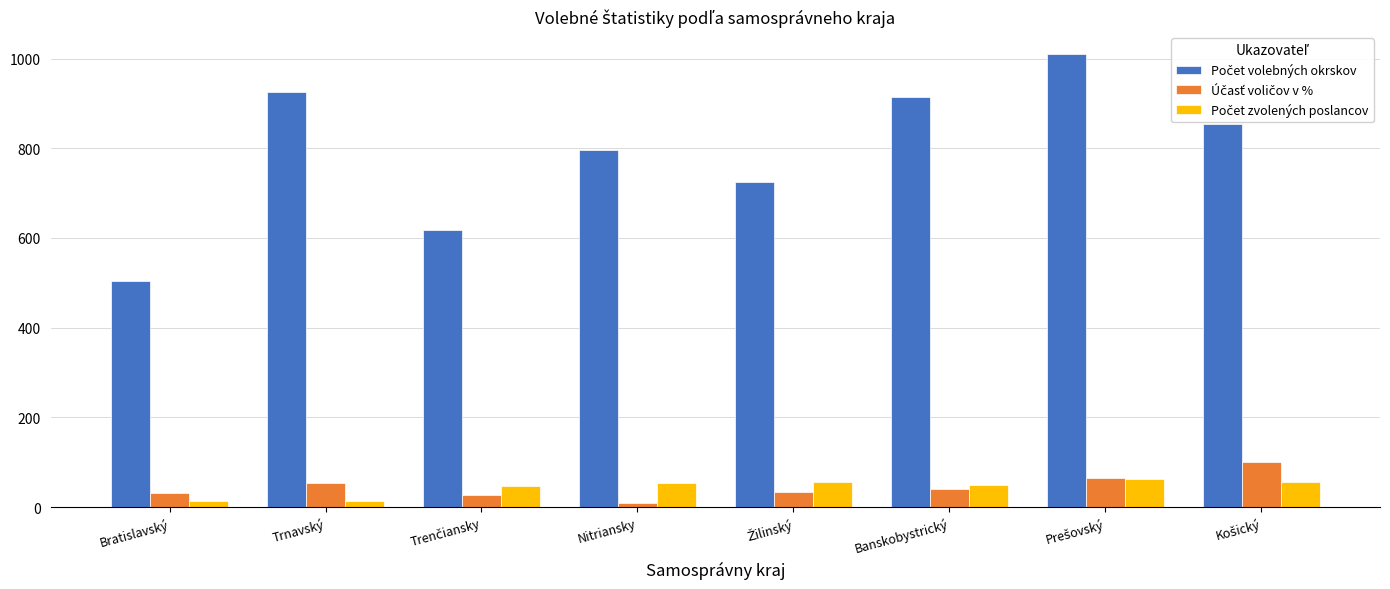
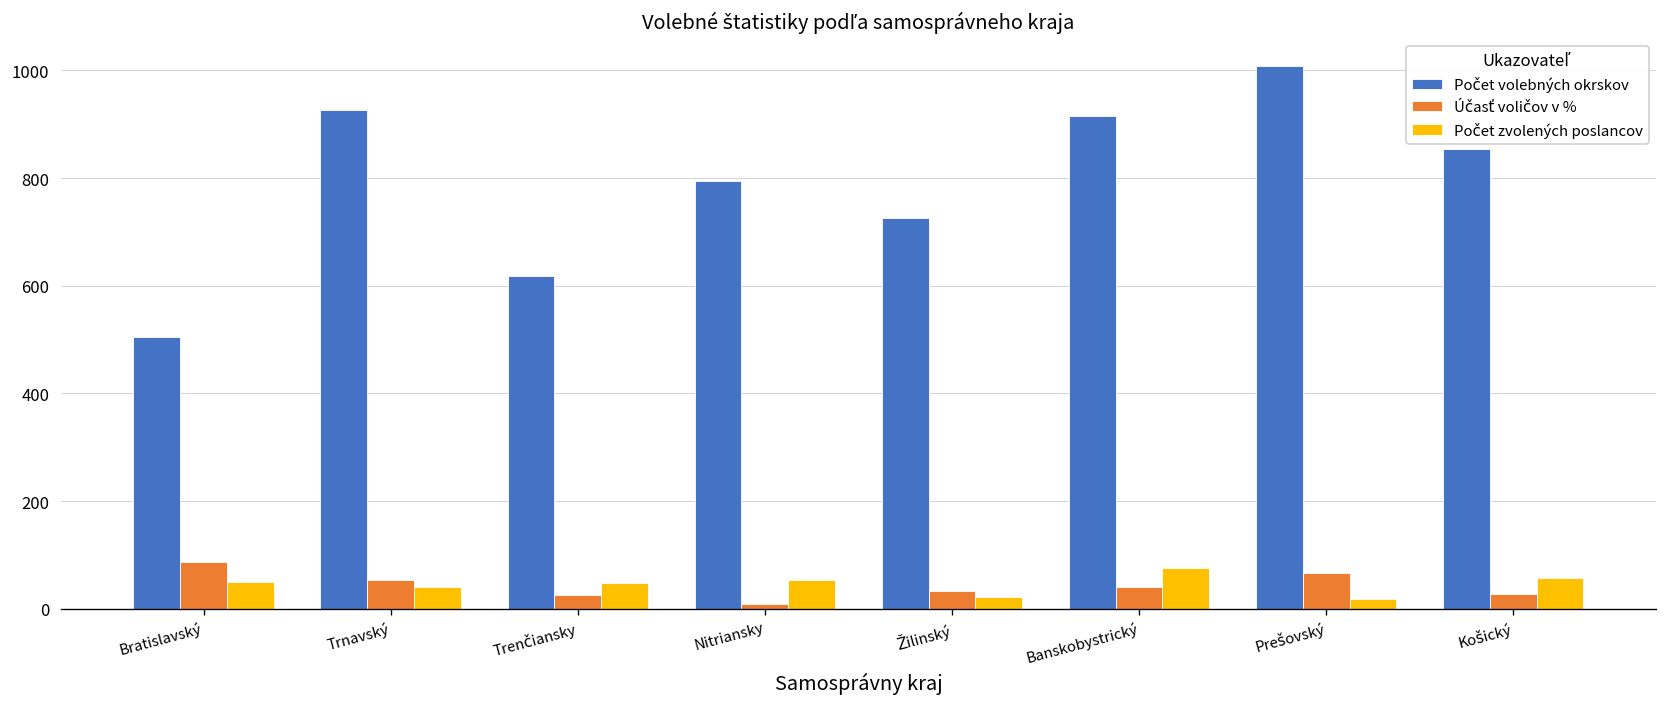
Účasť voličov v %, Bratislavský: 30 -> 90
Počet zvolených poslancov, Bratislavský: 10 -> 50
Počet zvolených poslancov, Trnavský: 10 -> 40
Počet zvolených poslancov, Žilinský: 60 -> 20
Počet zvolených poslancov, Banskobystrický: 50 -> 80
Počet zvolených poslancov, Prešovský: 60 -> 20
Účasť voličov v %, Košický: 100 -> 30
